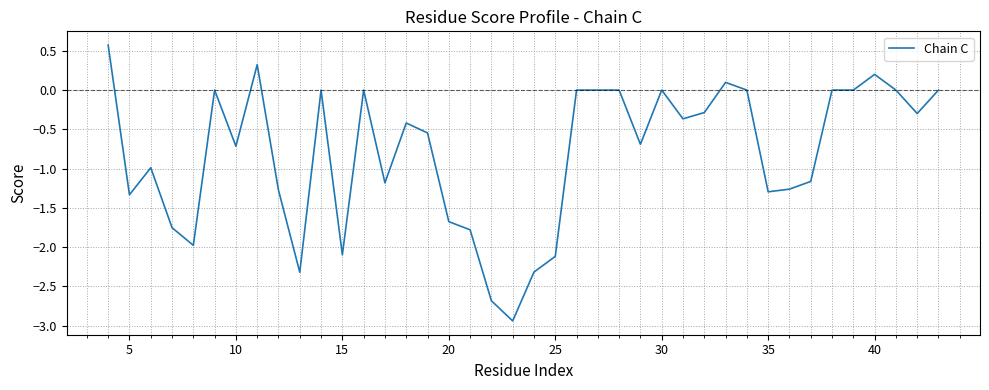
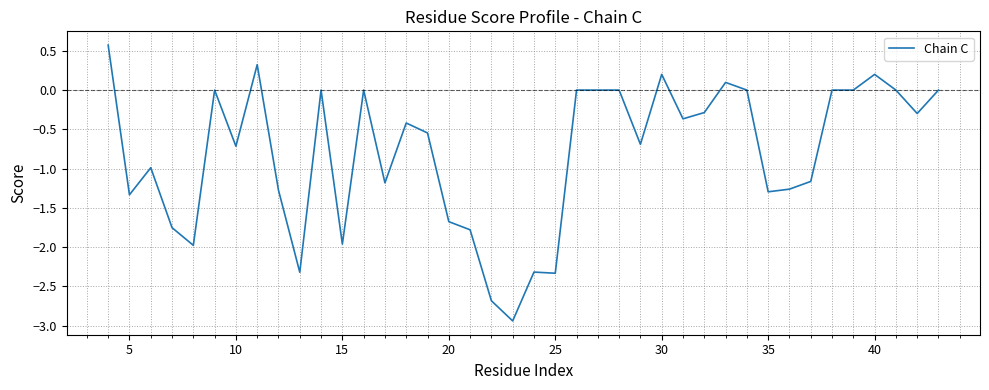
15: -2.1 -> -2.0
25: -2.1 -> -2.3
30: 0.0 -> 0.2
